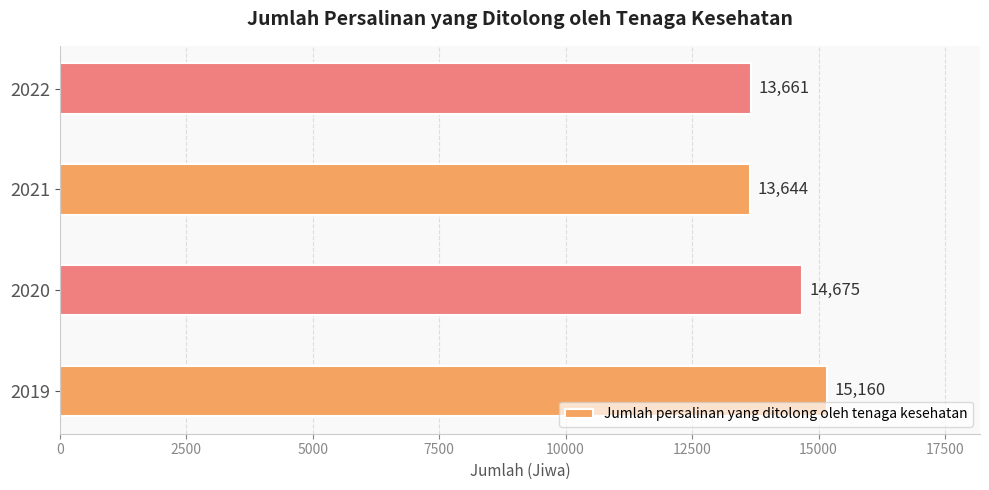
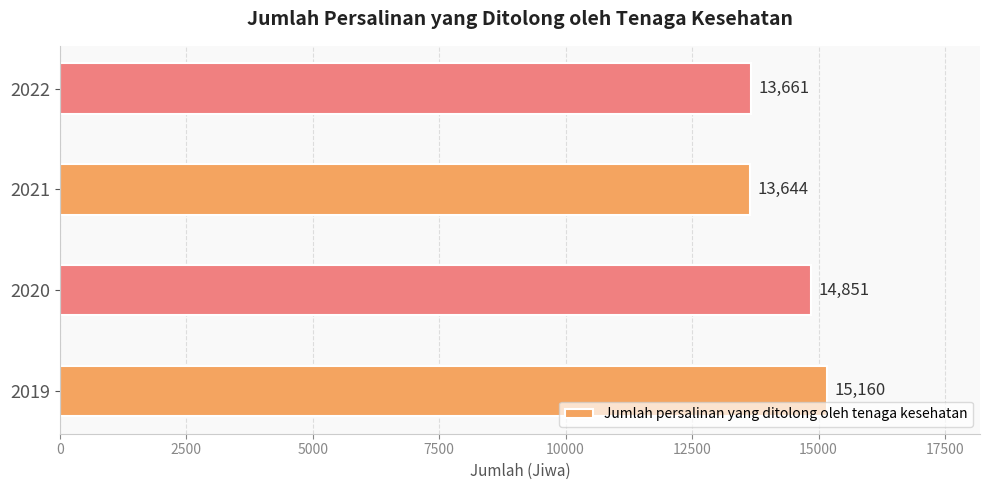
2020: 14,675 -> 14,851
